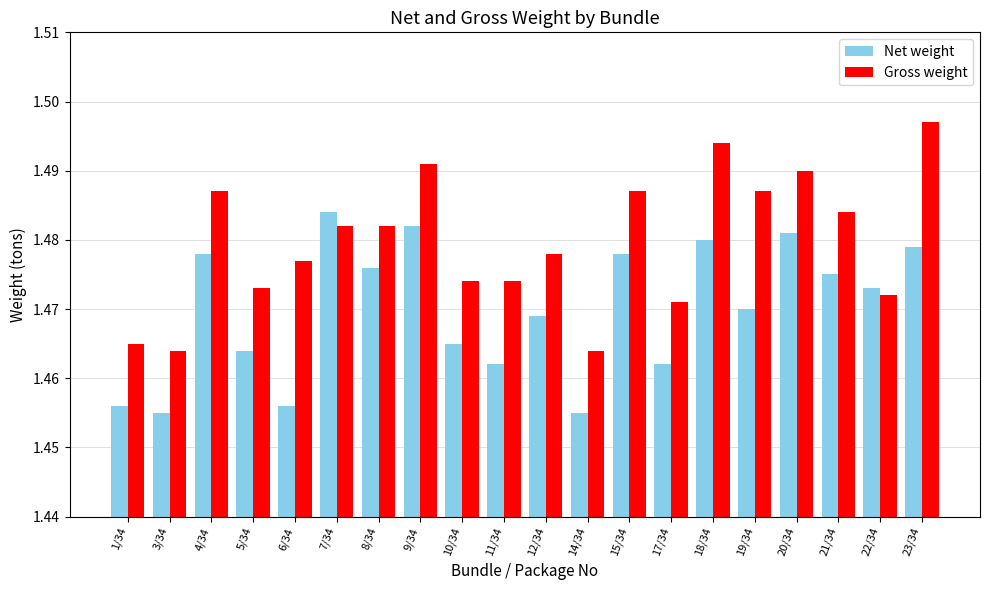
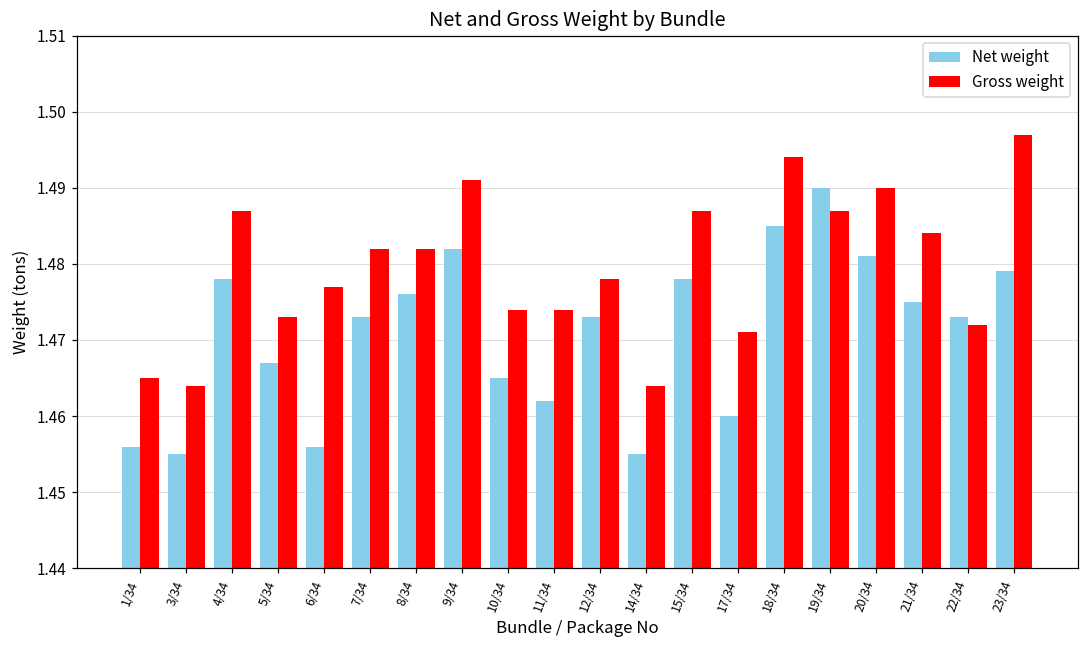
Net weight, 5/34: 1.464 -> 1.467
Net weight, 7/34: 1.484 -> 1.473
Net weight, 12/34: 1.469 -> 1.473
Net weight, 17/34: 1.462 -> 1.460
Net weight, 18/34: 1.480 -> 1.485
Net weight, 19/34: 1.47 -> 1.49
